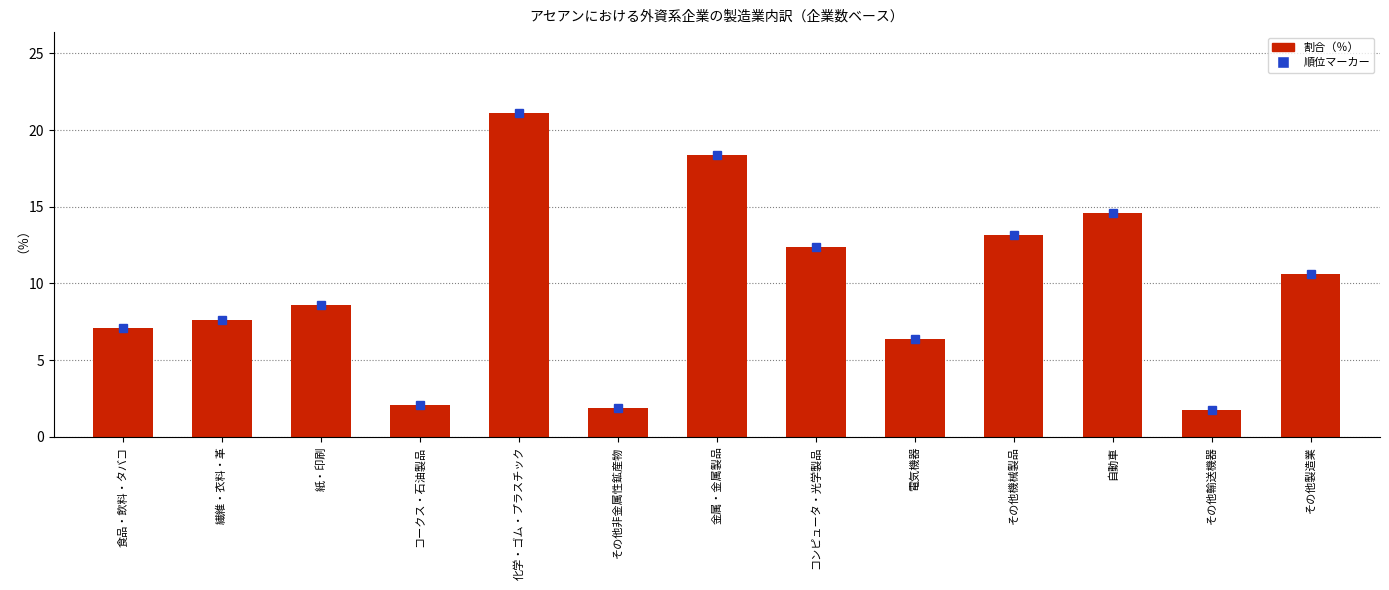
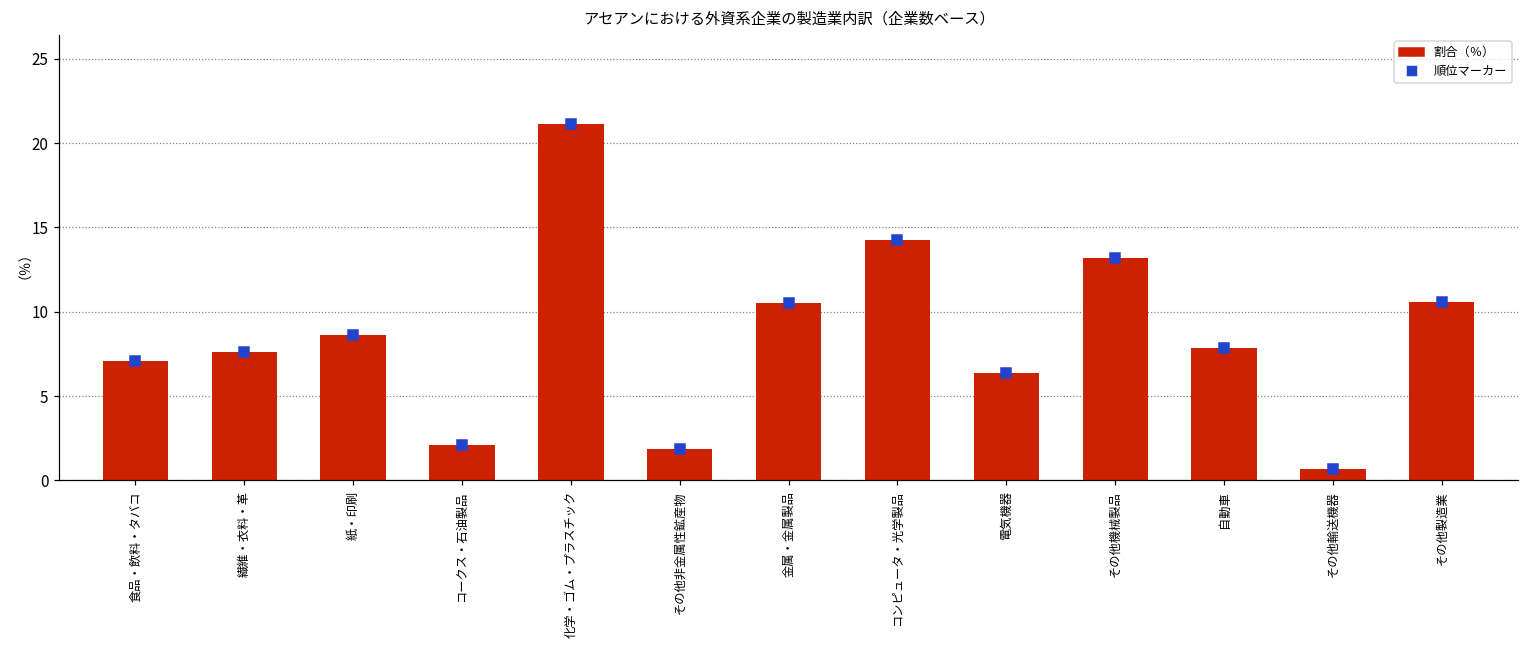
割合（％）, 金属・金属製品: 18.4 -> 10.5
割合（％）, コンピュータ・光学製品: 12.4 -> 14.3
割合（％）, 自動車: 14.6 -> 7.9
割合（％）, その他輸送機器: 1.7 -> 0.7
